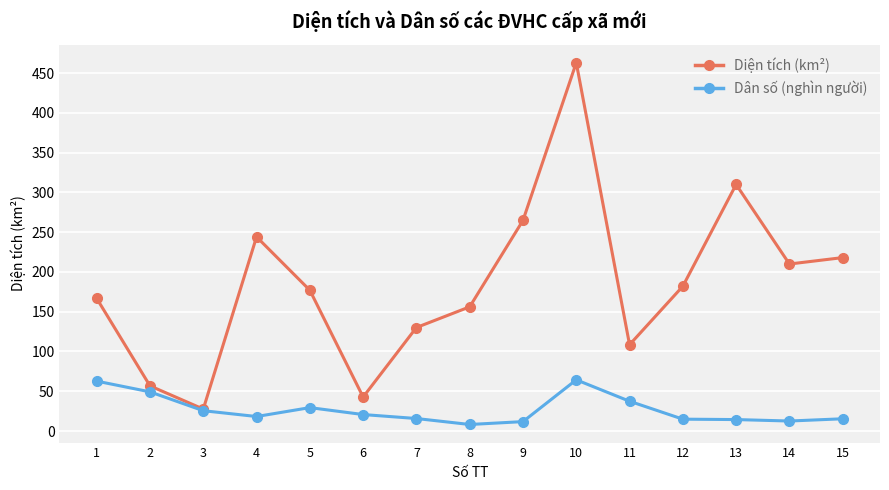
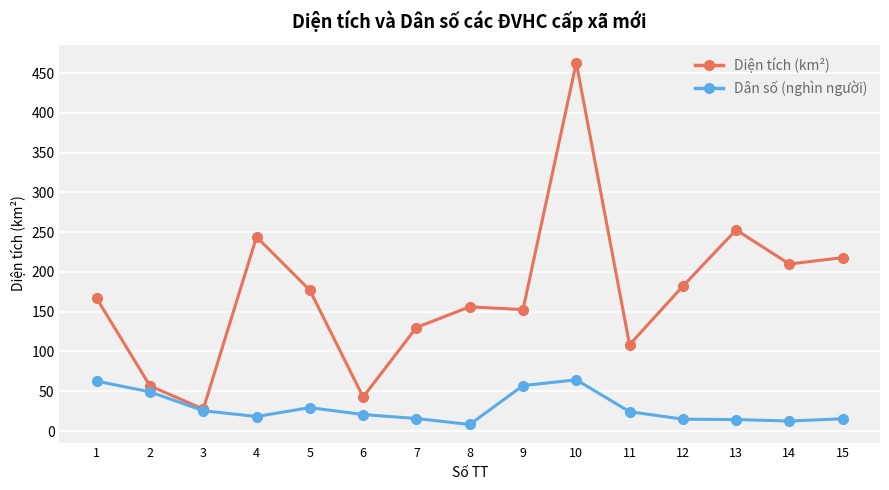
Diện tích (km²), 9: 260 -> 150
Dân số (nghìn người), 9: 10 -> 60
Dân số (nghìn người), 11: 40 -> 20
Diện tích (km²), 13: 310 -> 250
